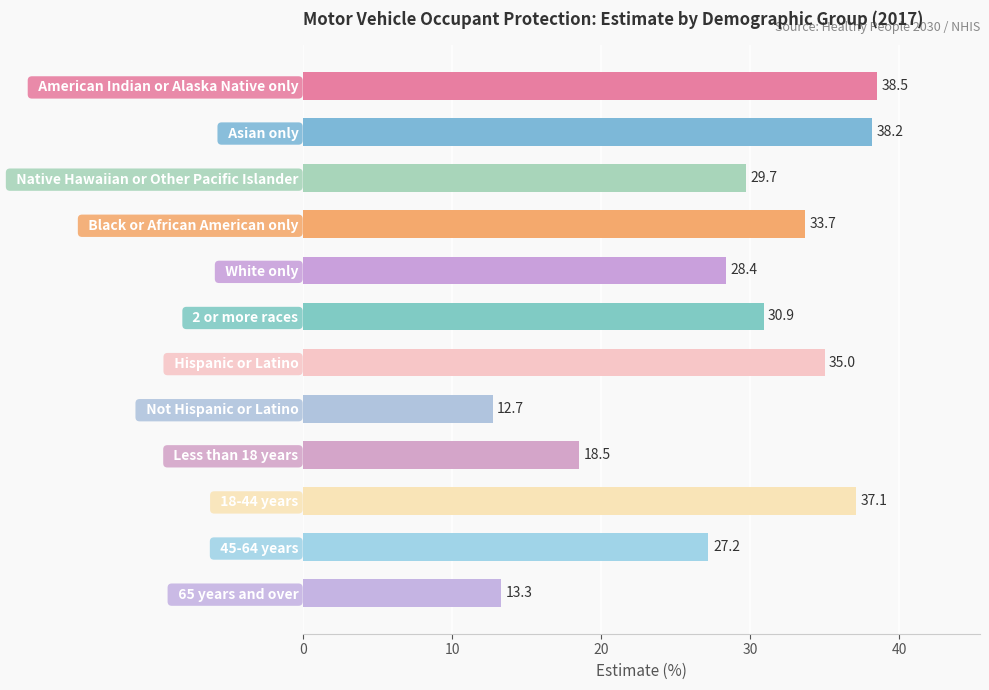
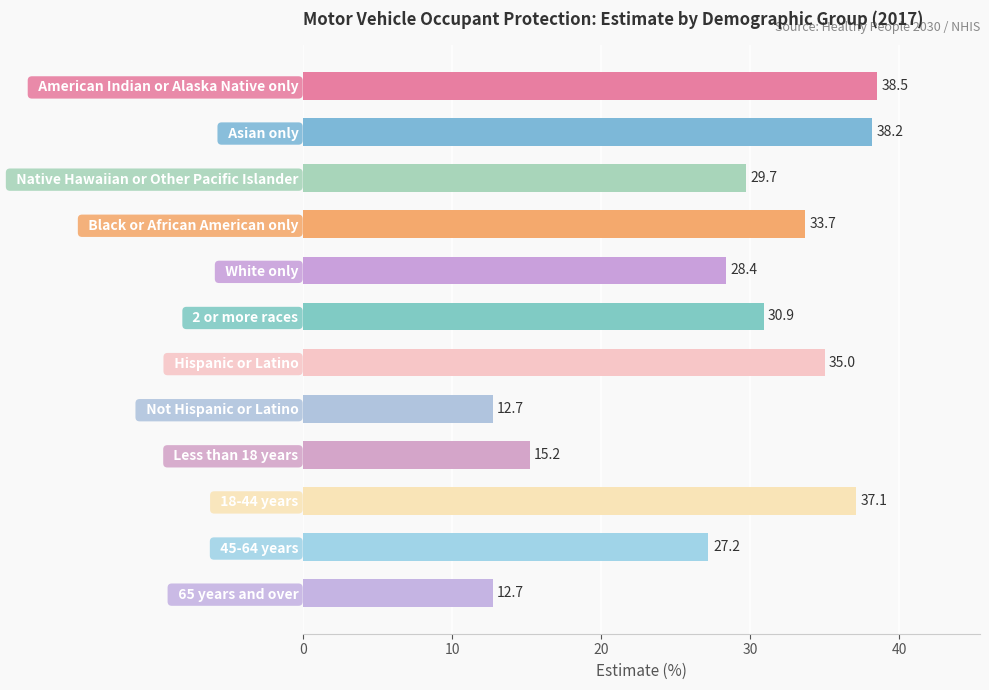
Less than 18 years: 18.5 -> 15.2
65 years and over: 13.3 -> 12.7
